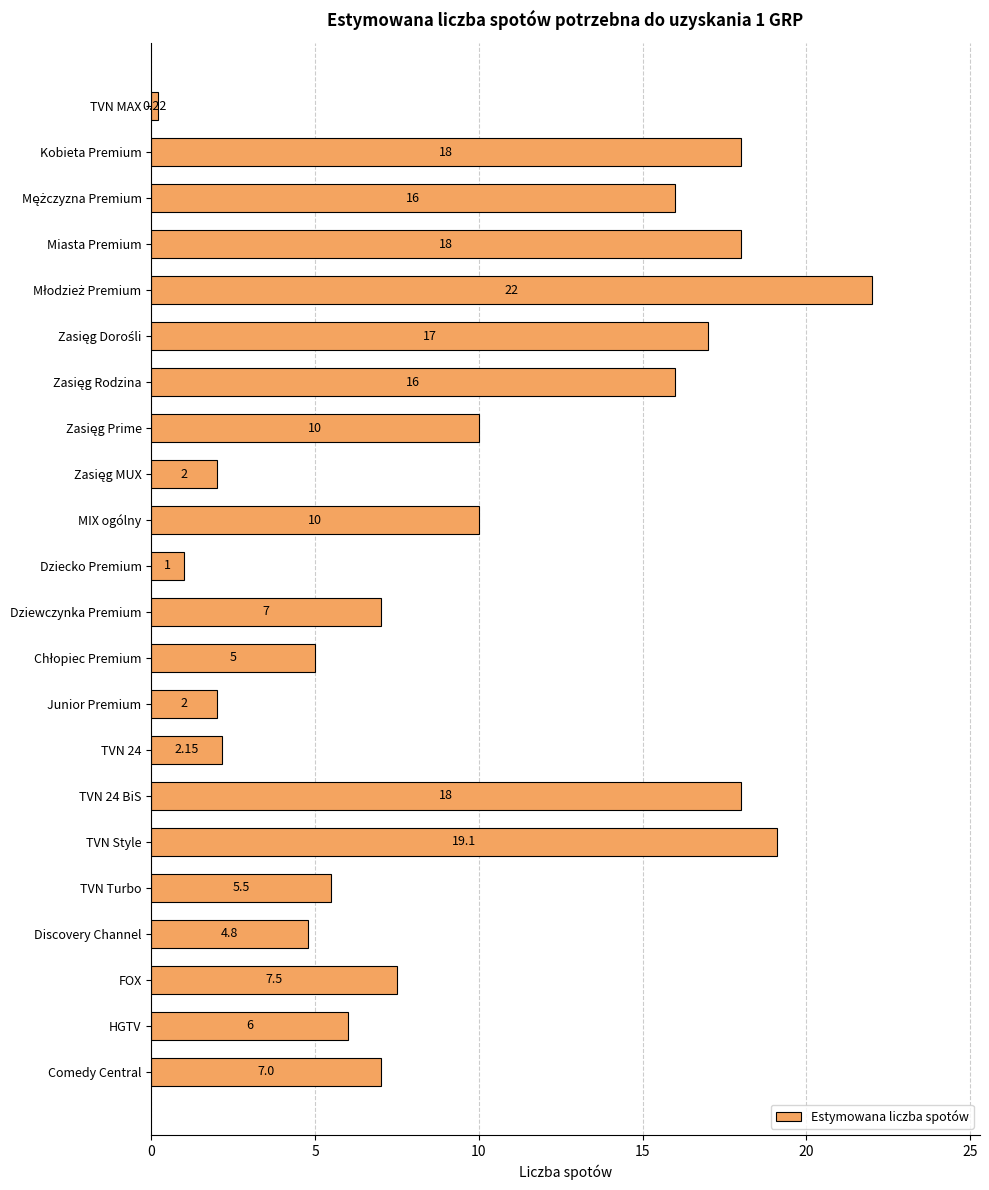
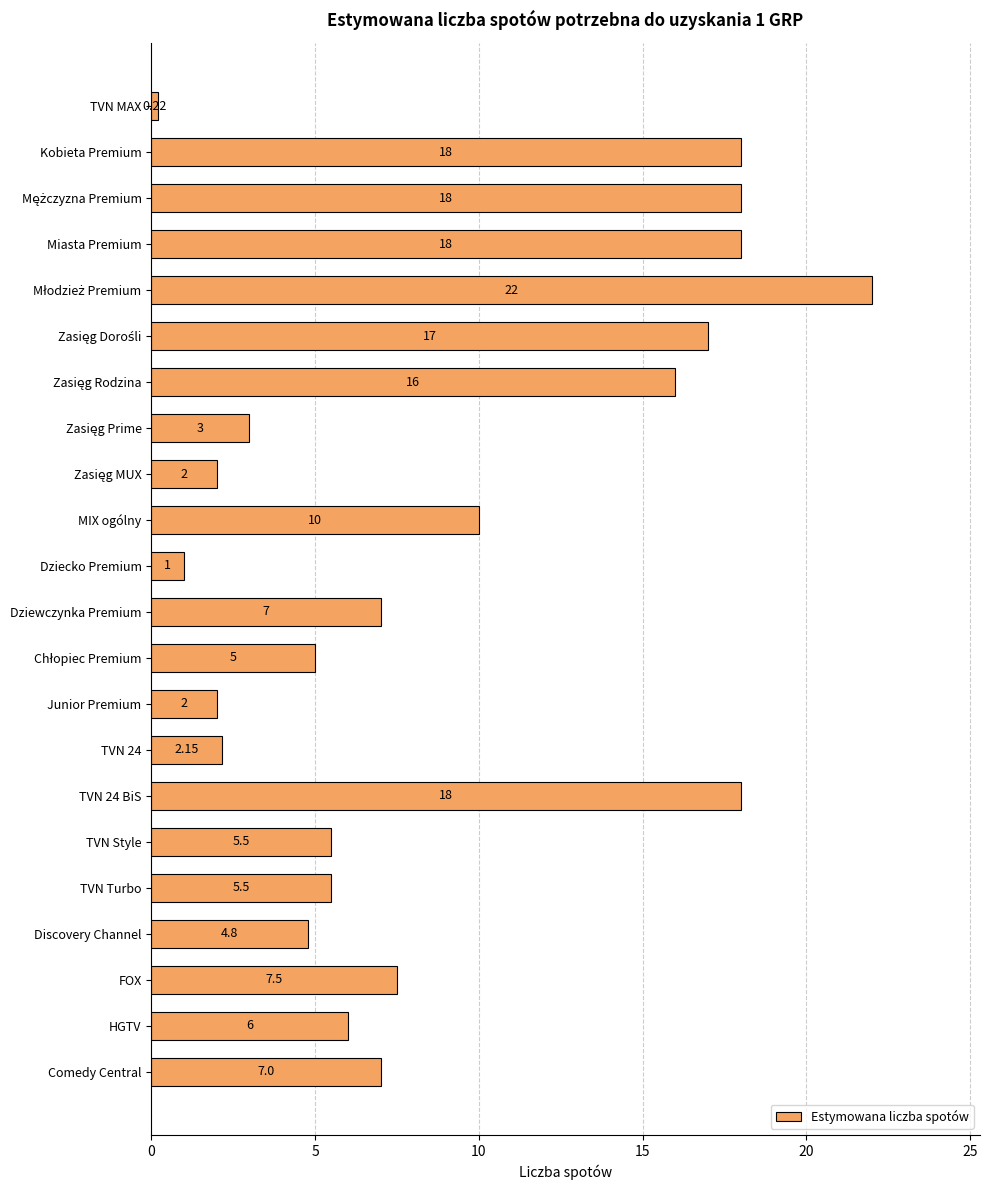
Mężczyzna Premium: 16 -> 18
Zasięg Prime: 10 -> 3
TVN Style: 19.1 -> 5.5
